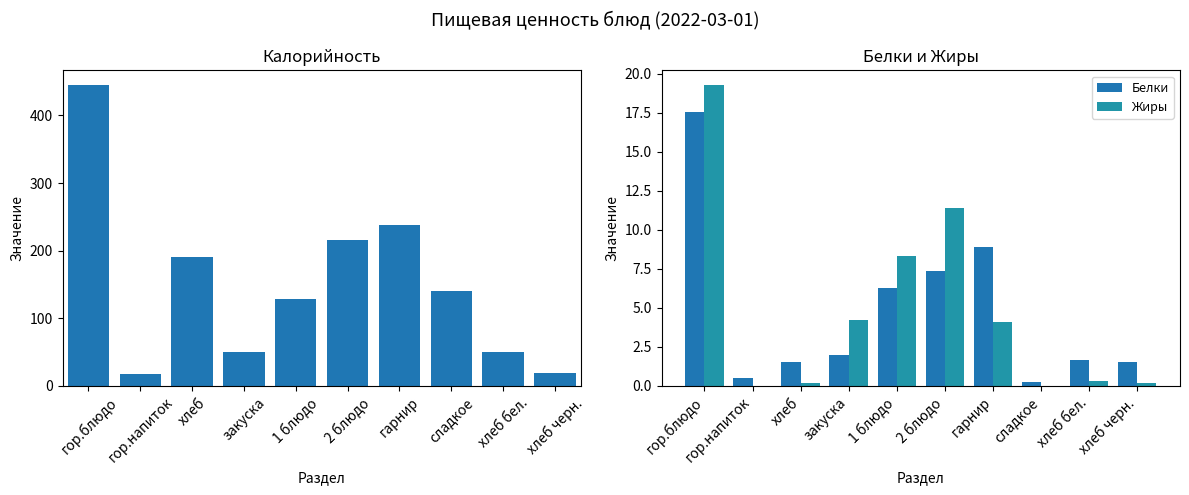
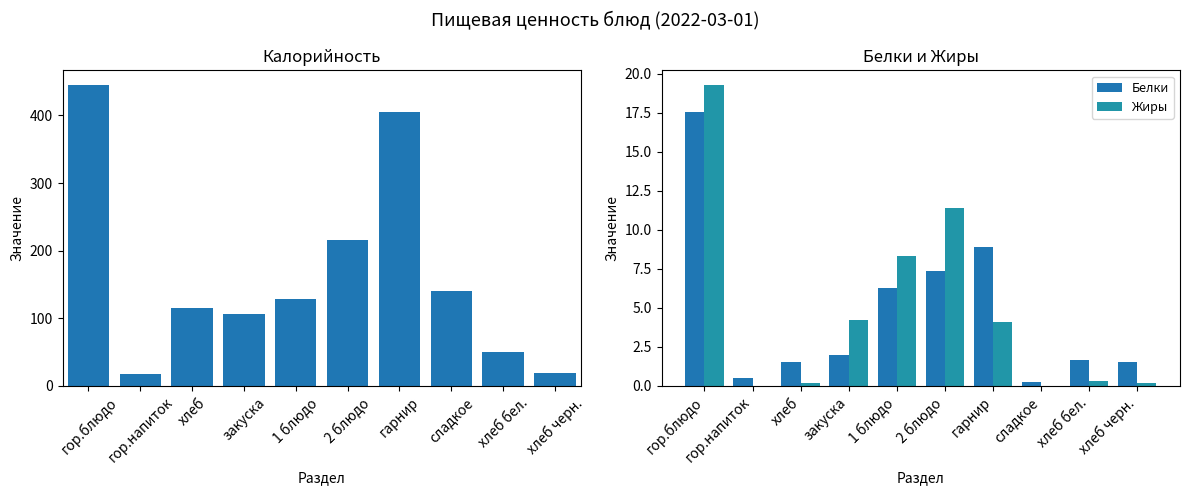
Калорийность, хлеб: 190 -> 120
Калорийность, закуска: 50 -> 110
Калорийность, гарнир: 240 -> 410
